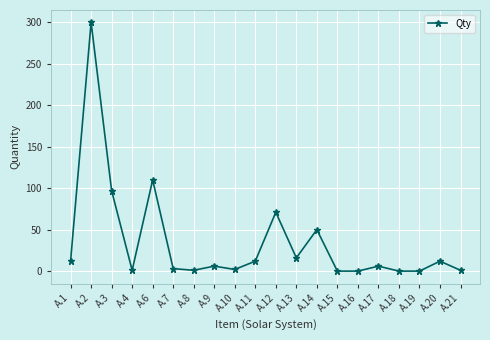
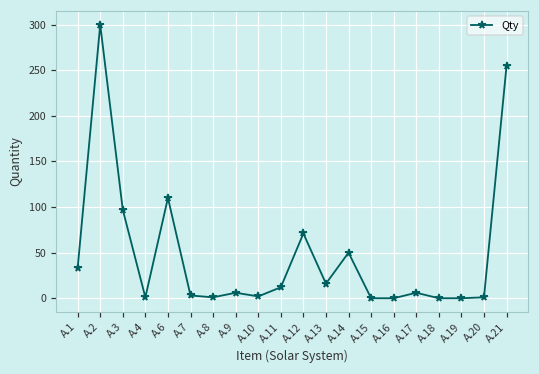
A.1: 10 -> 30
A.20: 10 -> 0
A.21: 0 -> 260
